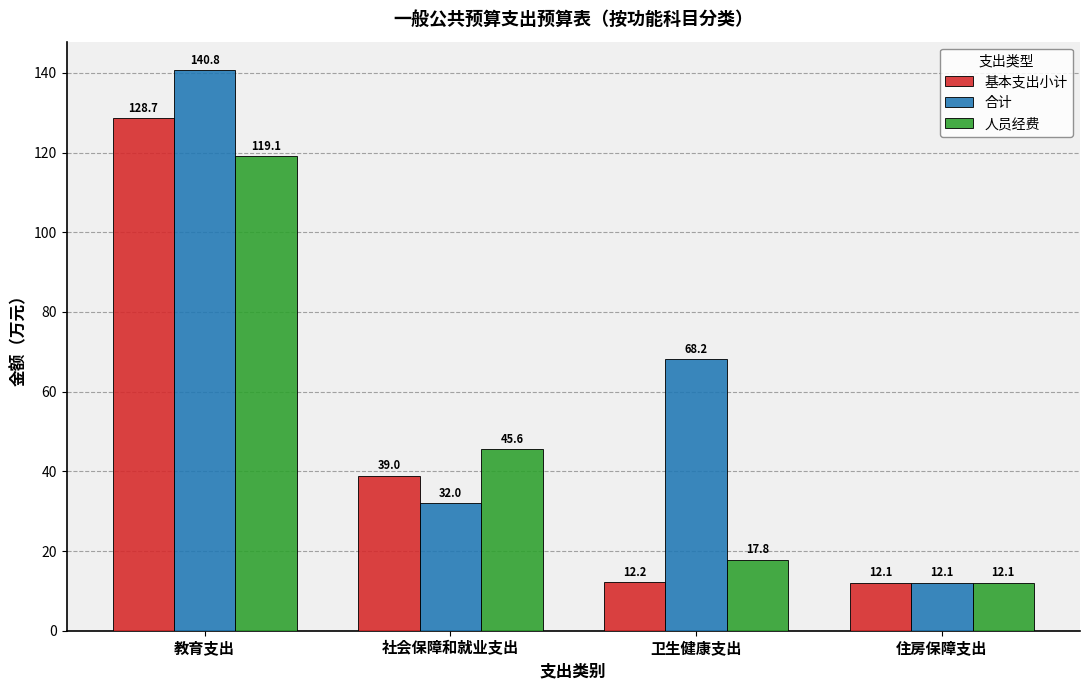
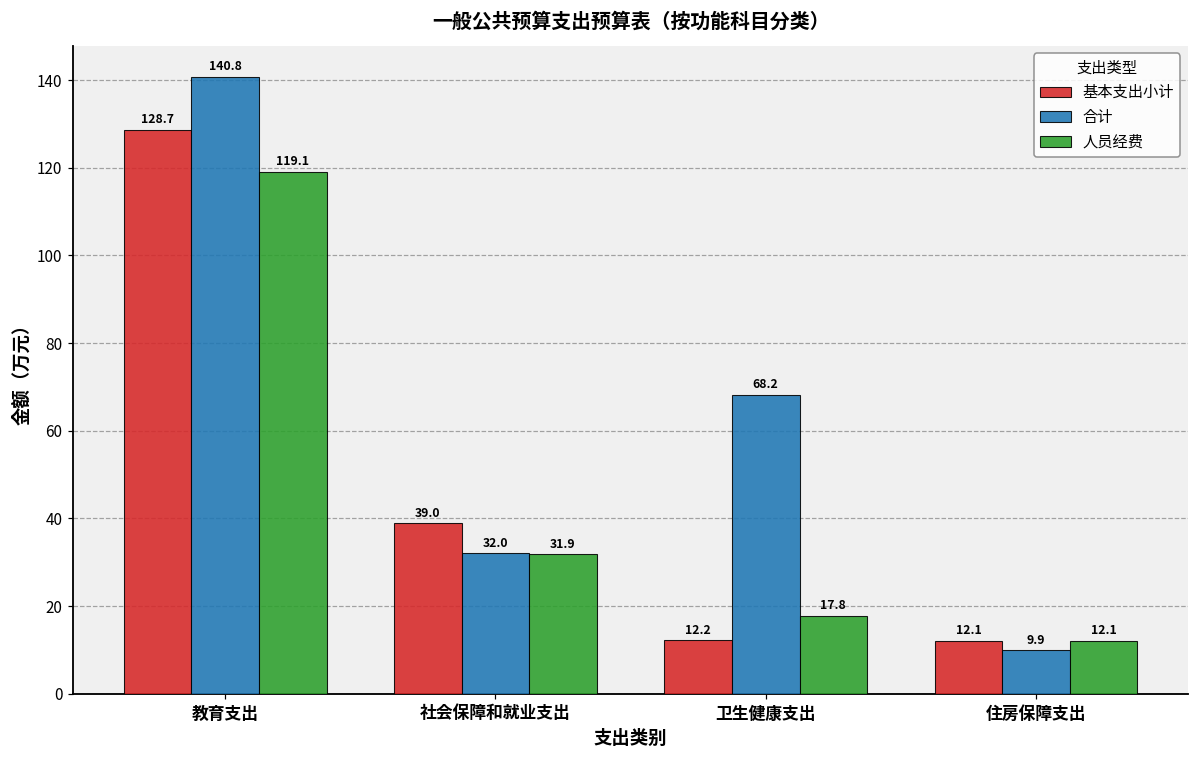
人员经费, 社会保障和就业支出: 45.6 -> 31.9
合计, 住房保障支出: 12.1 -> 9.9
